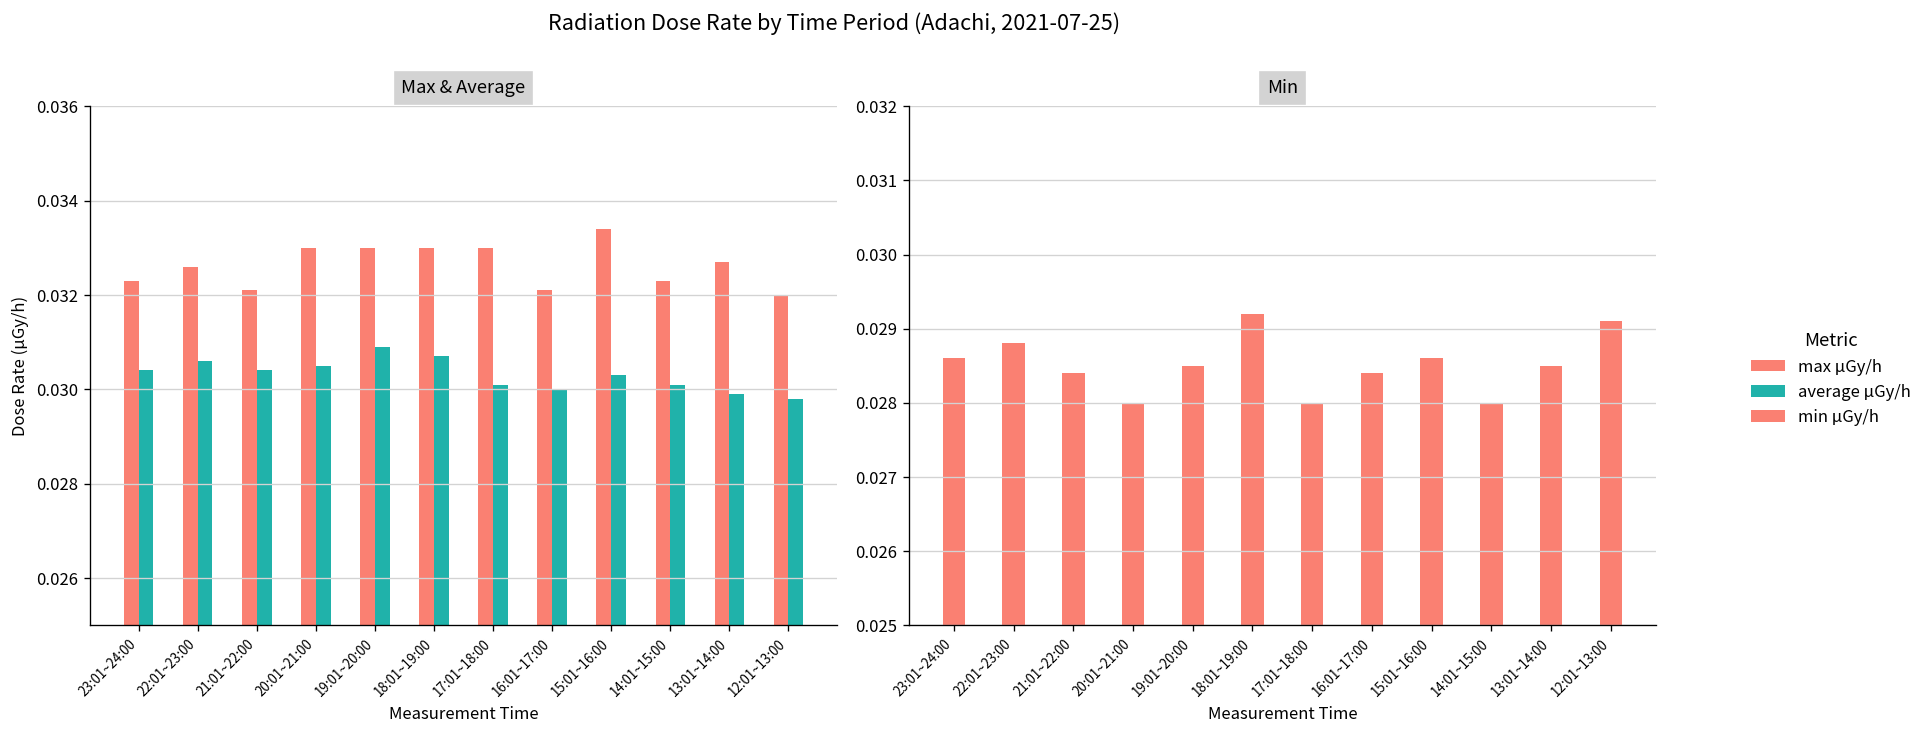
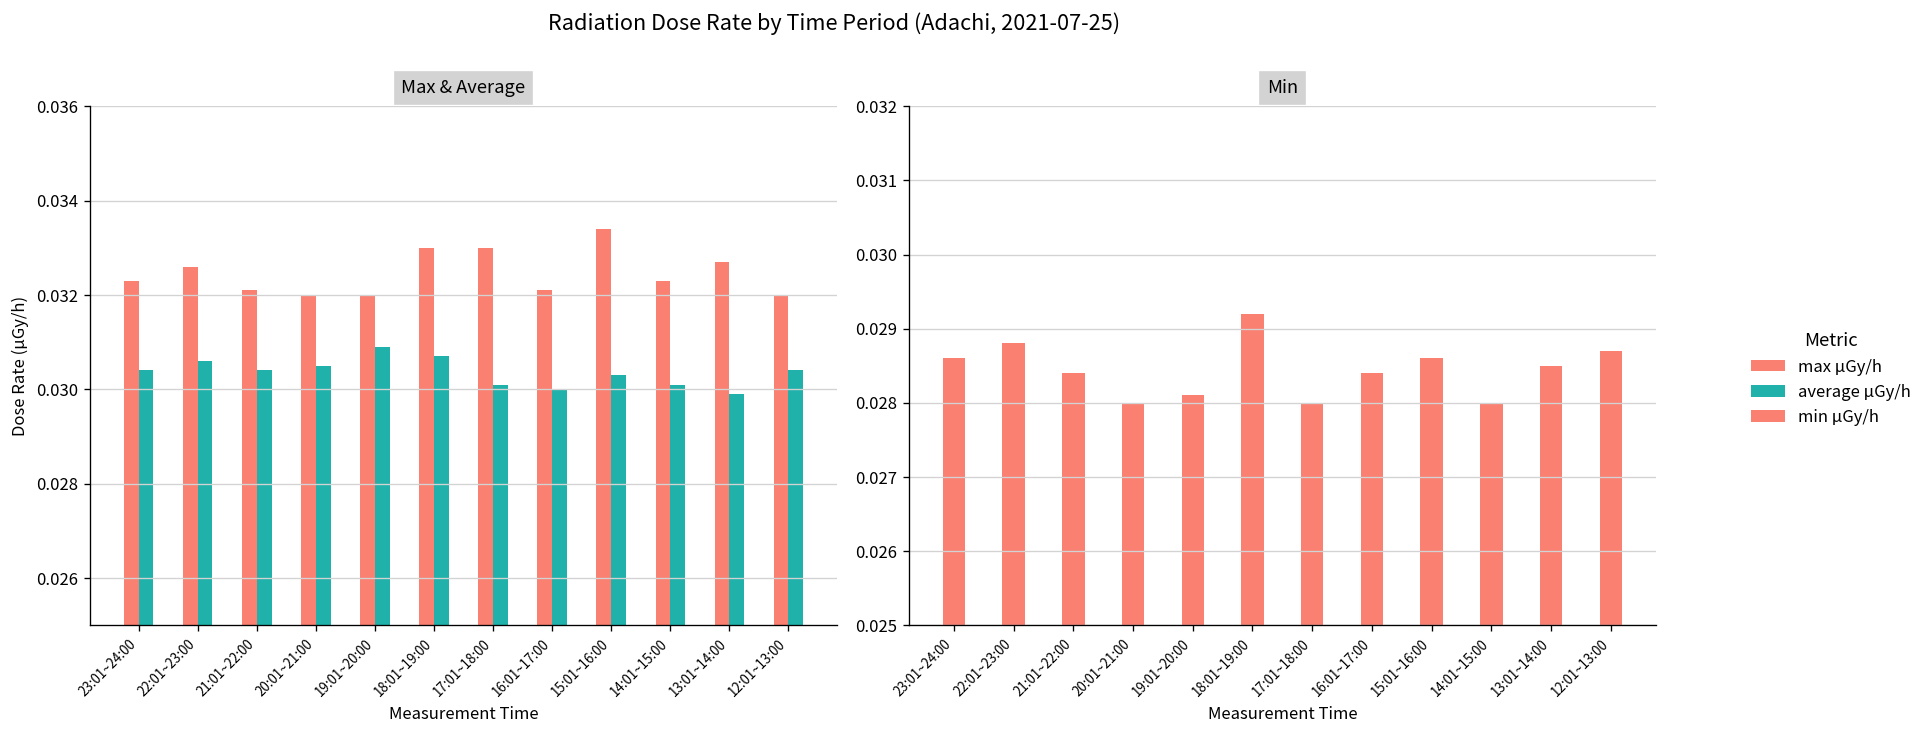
Max & Average, max μGy/h, 20:01~21:00: 0.033 -> 0.032
Max & Average, max μGy/h, 19:01~20:00: 0.033 -> 0.032
Max & Average, average μGy/h, 12:01~13:00: 0.0298 -> 0.0304
Min, 19:01~20:00: 0.0285 -> 0.0281
Min, 12:01~13:00: 0.0291 -> 0.0287
